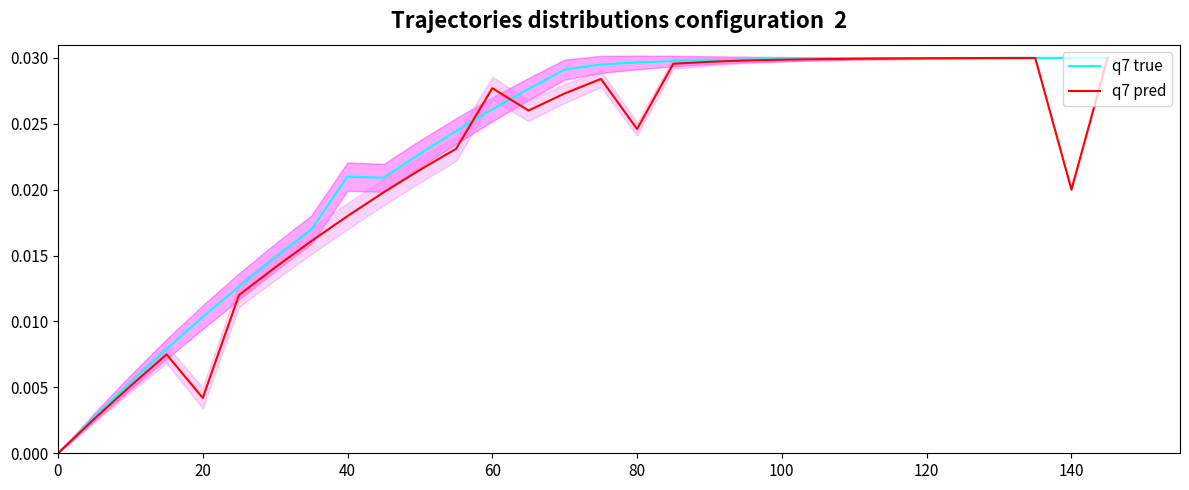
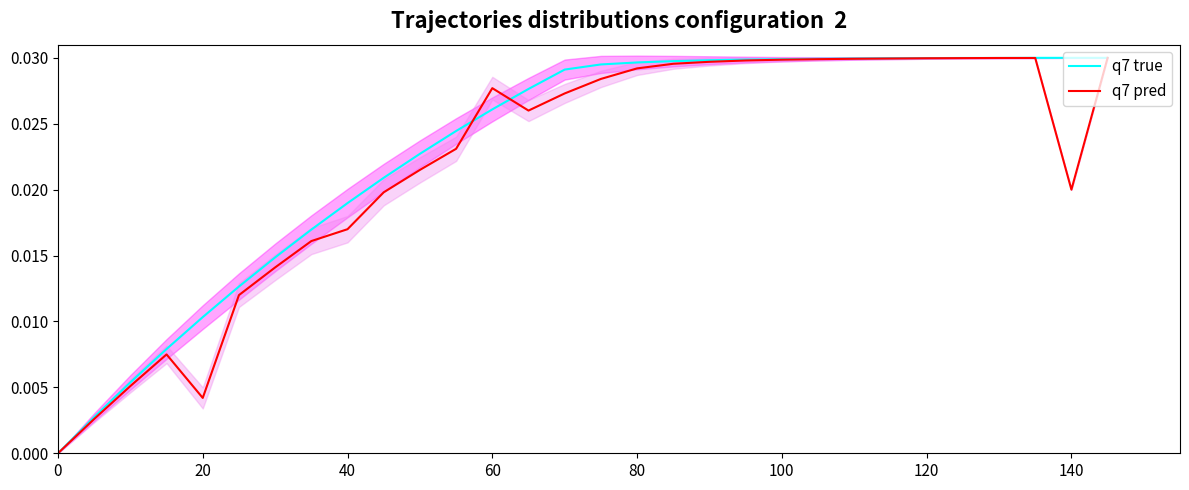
q7 true, 40: 0.0210 -> 0.0190
q7 pred, 40: 0.018 -> 0.017
q7 pred, 80: 0.0246 -> 0.0292
